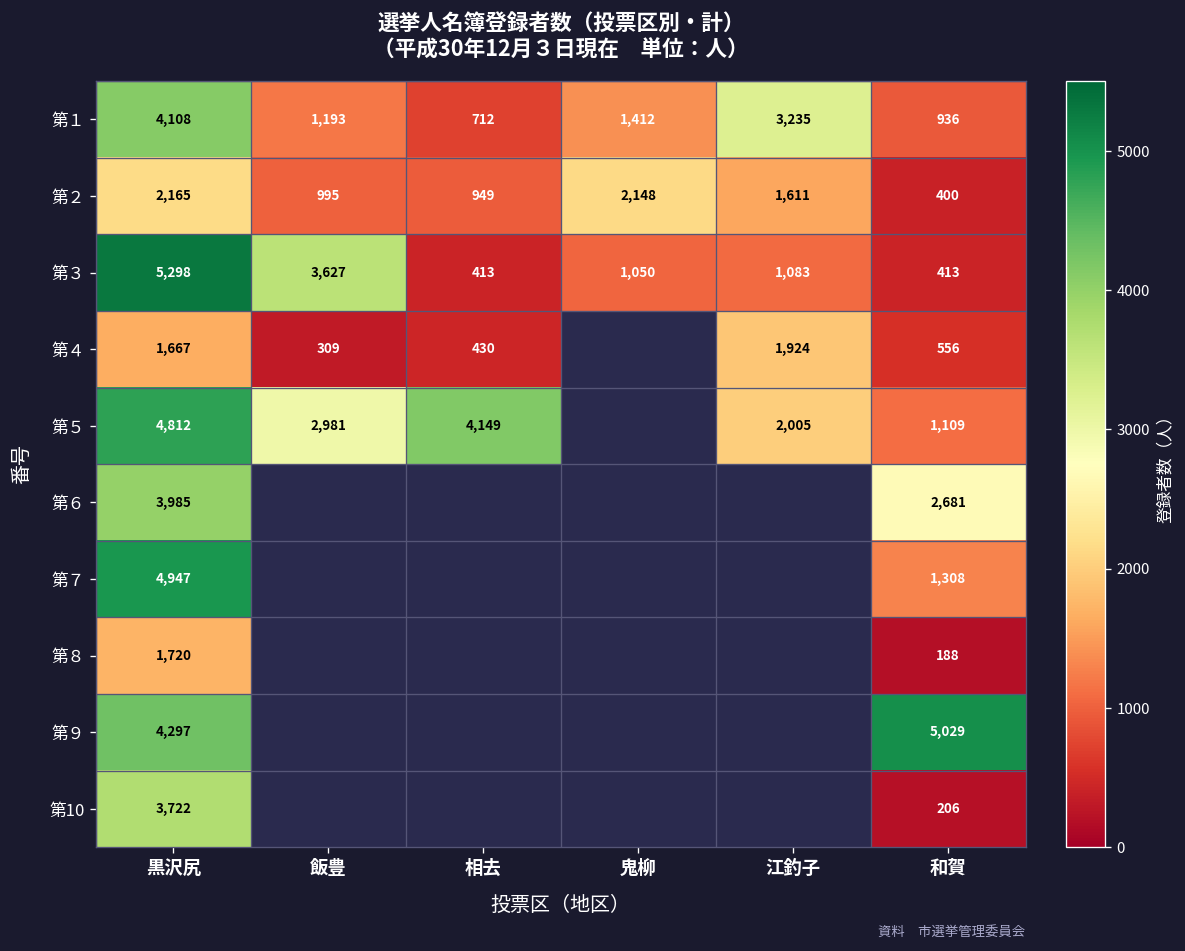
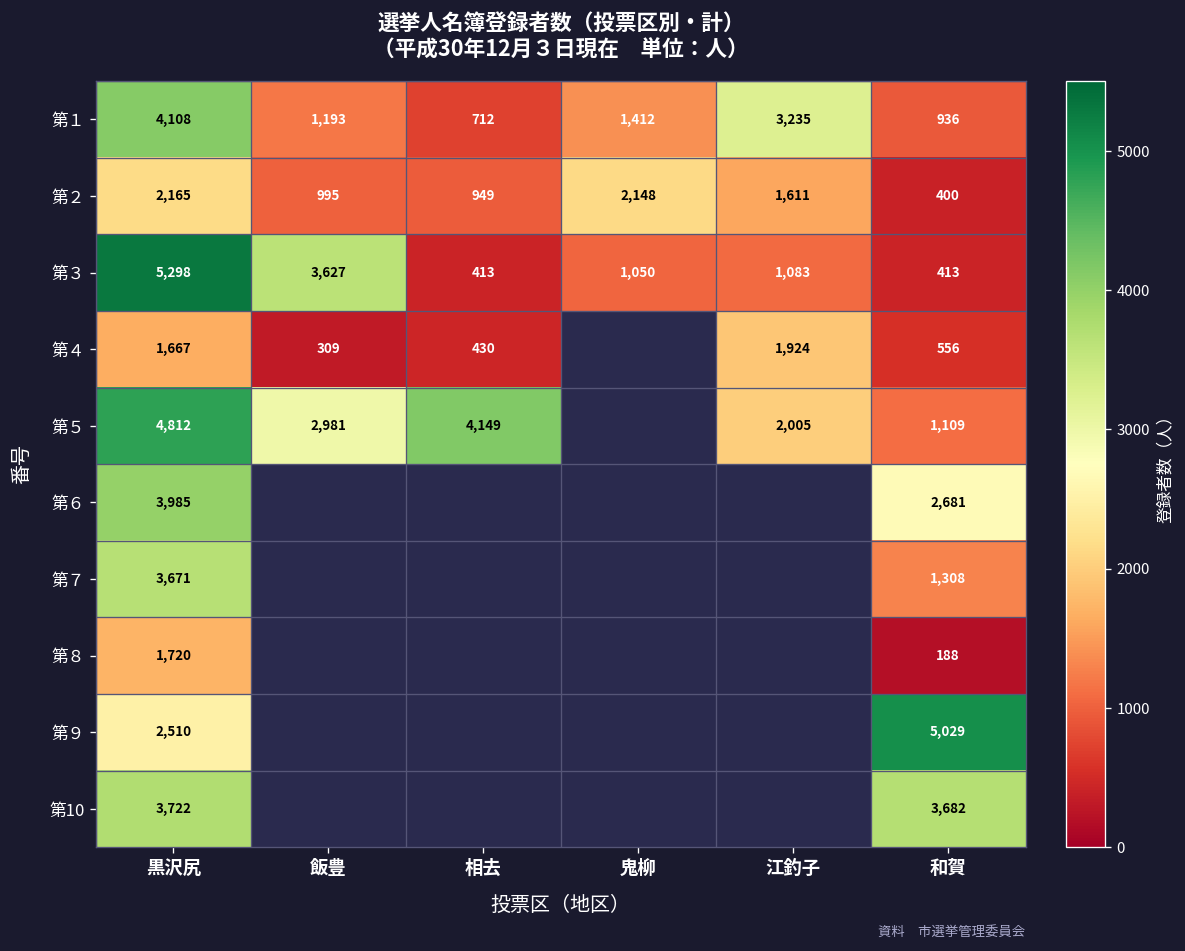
第７, 黒沢尻: 4,947 -> 3,671
第９, 黒沢尻: 4,297 -> 2,510
第10, 和賀: 206 -> 3,682
